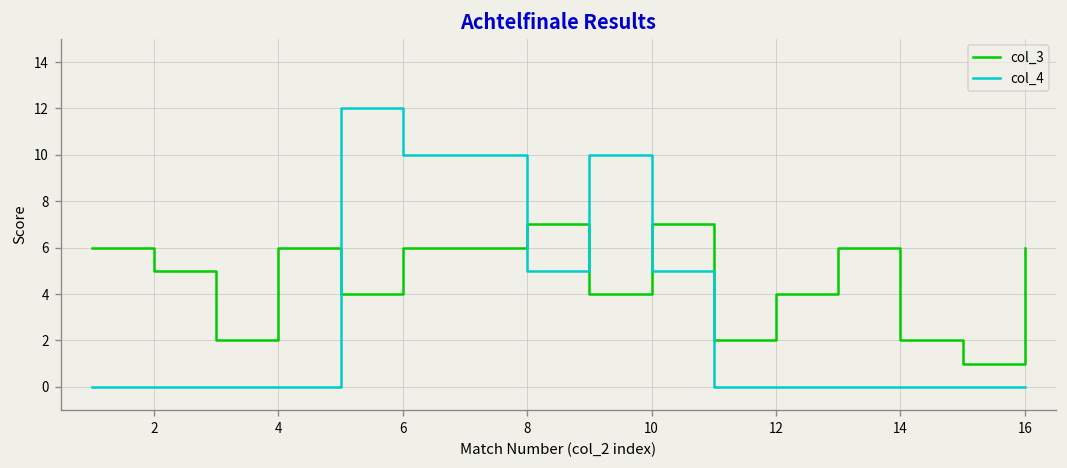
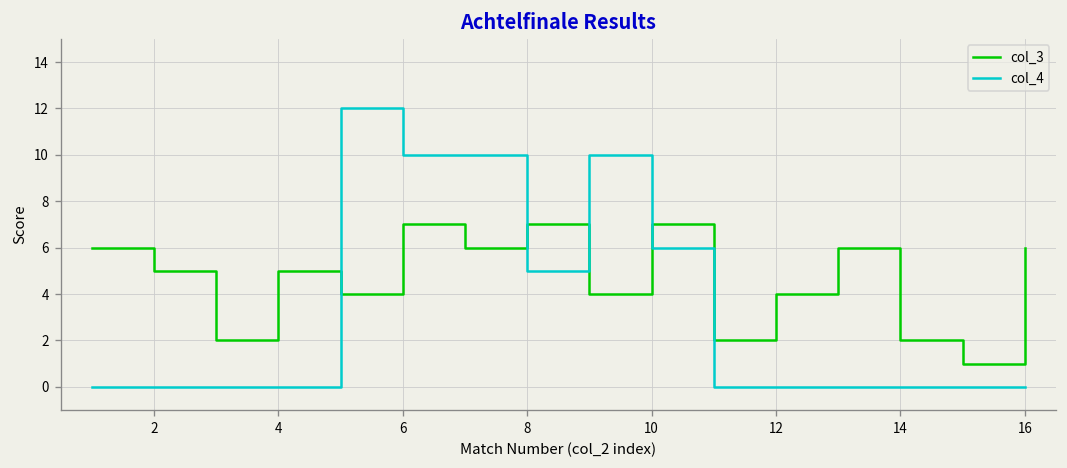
col_3, 4: 6 -> 5
col_3, 6: 6 -> 7
col_4, 10: 5 -> 6
